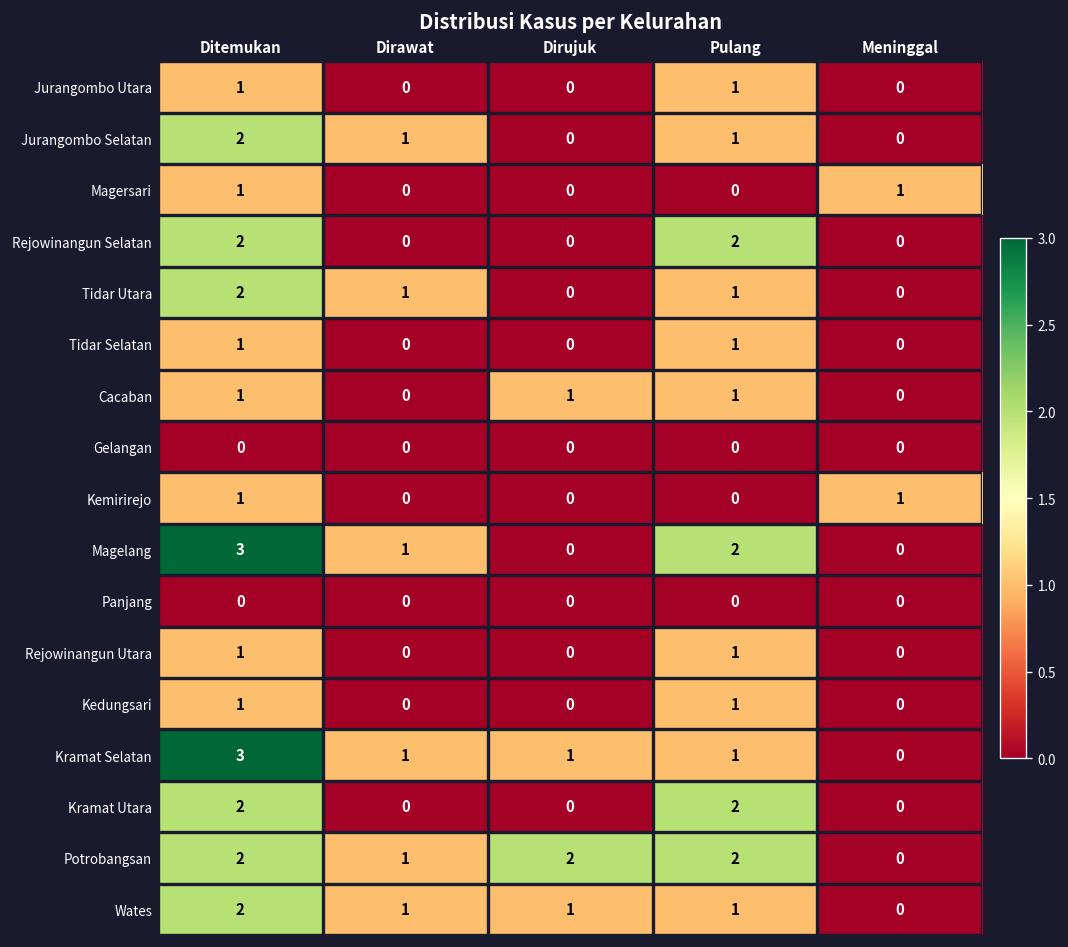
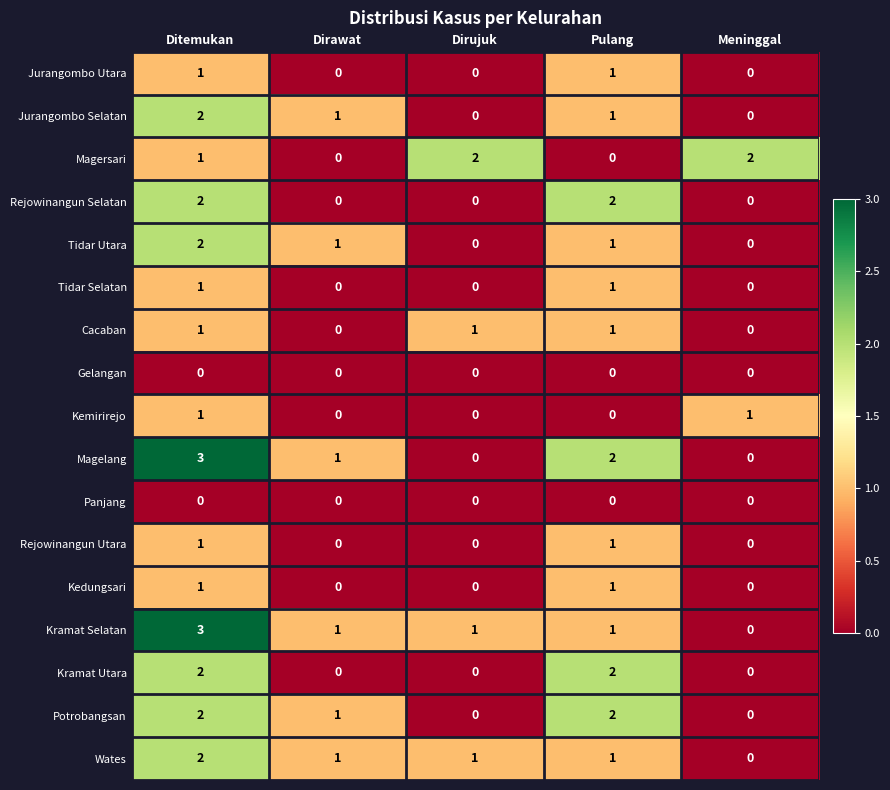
Magersari, Dirujuk: 0 -> 2
Magersari, Meninggal: 1 -> 2
Potrobangsan, Dirujuk: 2 -> 0
